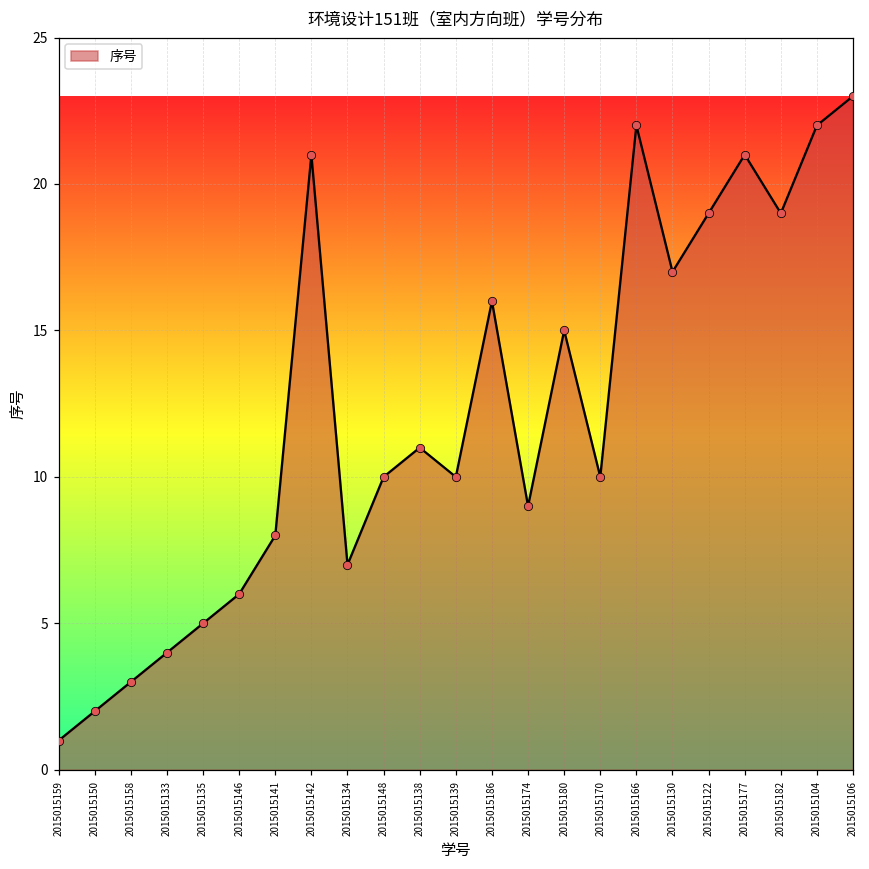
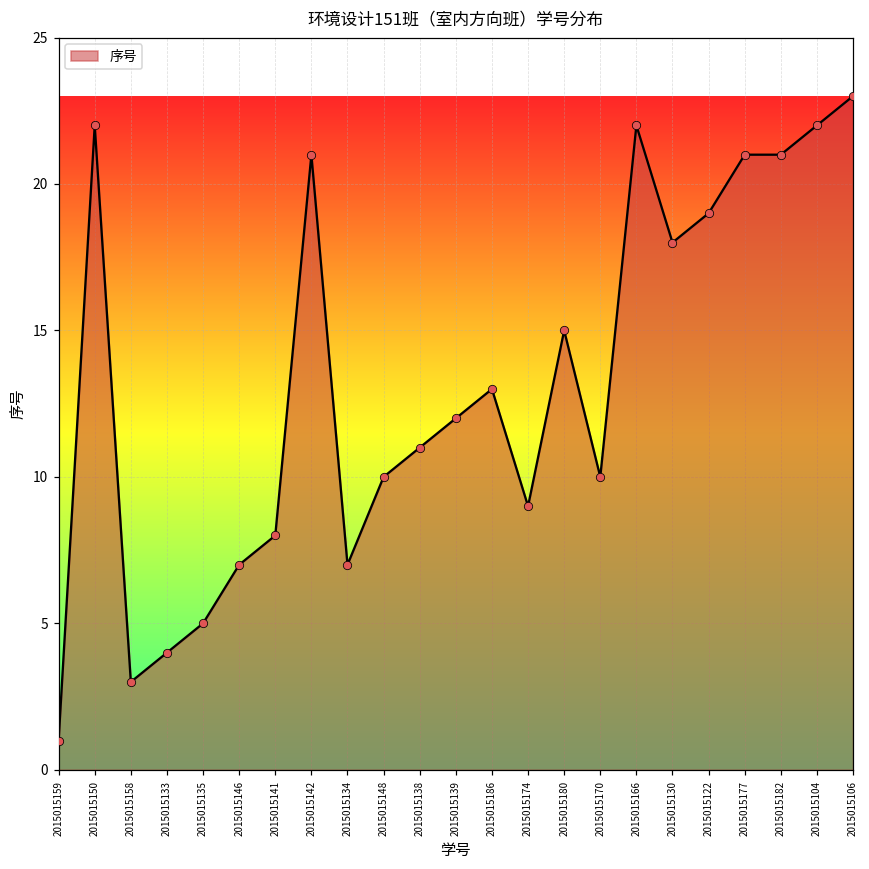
2015015150: 2 -> 22
2015015146: 6 -> 7
2015015139: 10 -> 12
2015015186: 16 -> 13
2015015130: 17 -> 18
2015015182: 19 -> 21
